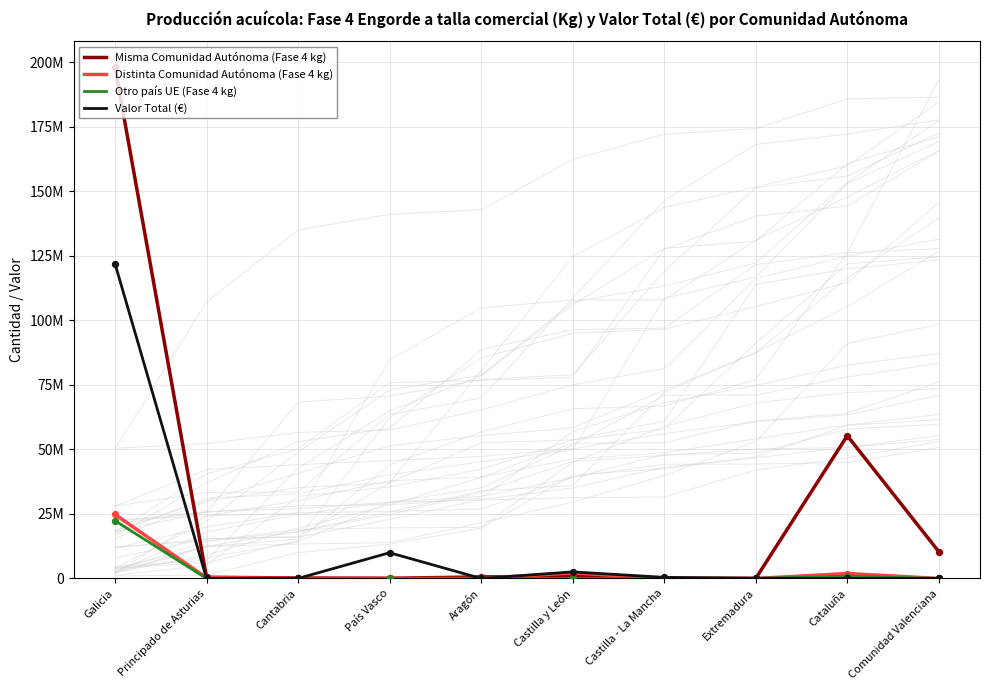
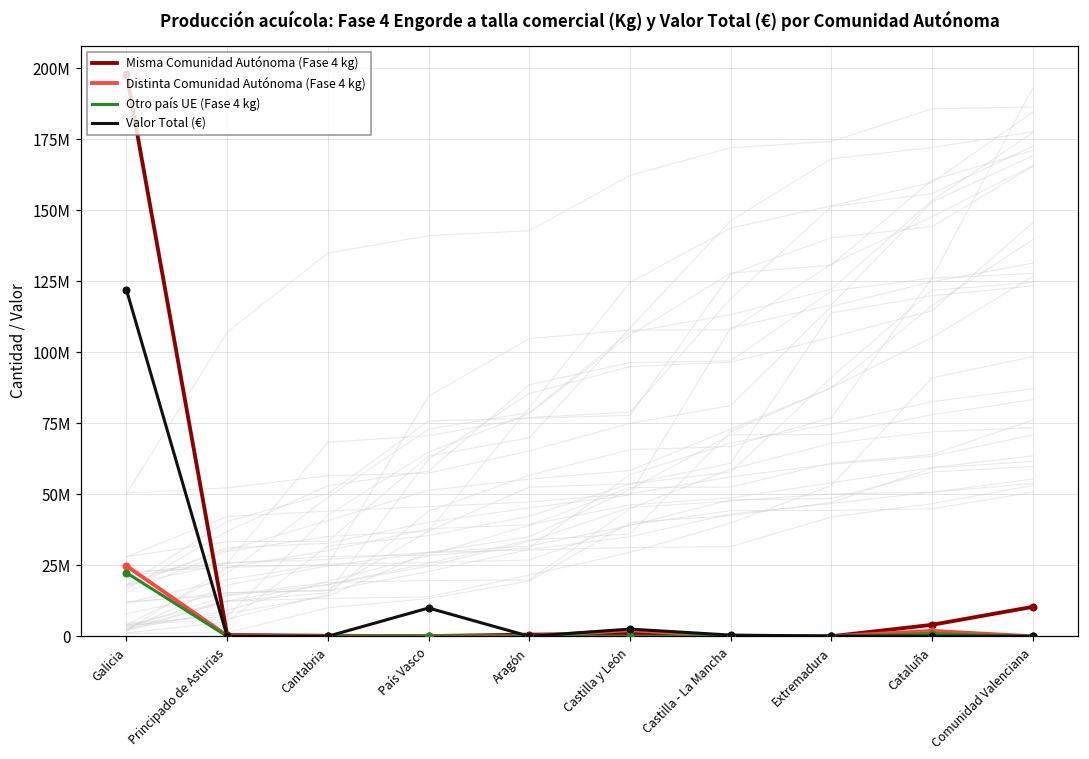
Misma Comunidad Autónoma (Fase 4 kg), Cataluña: 55000000 -> 4000000
